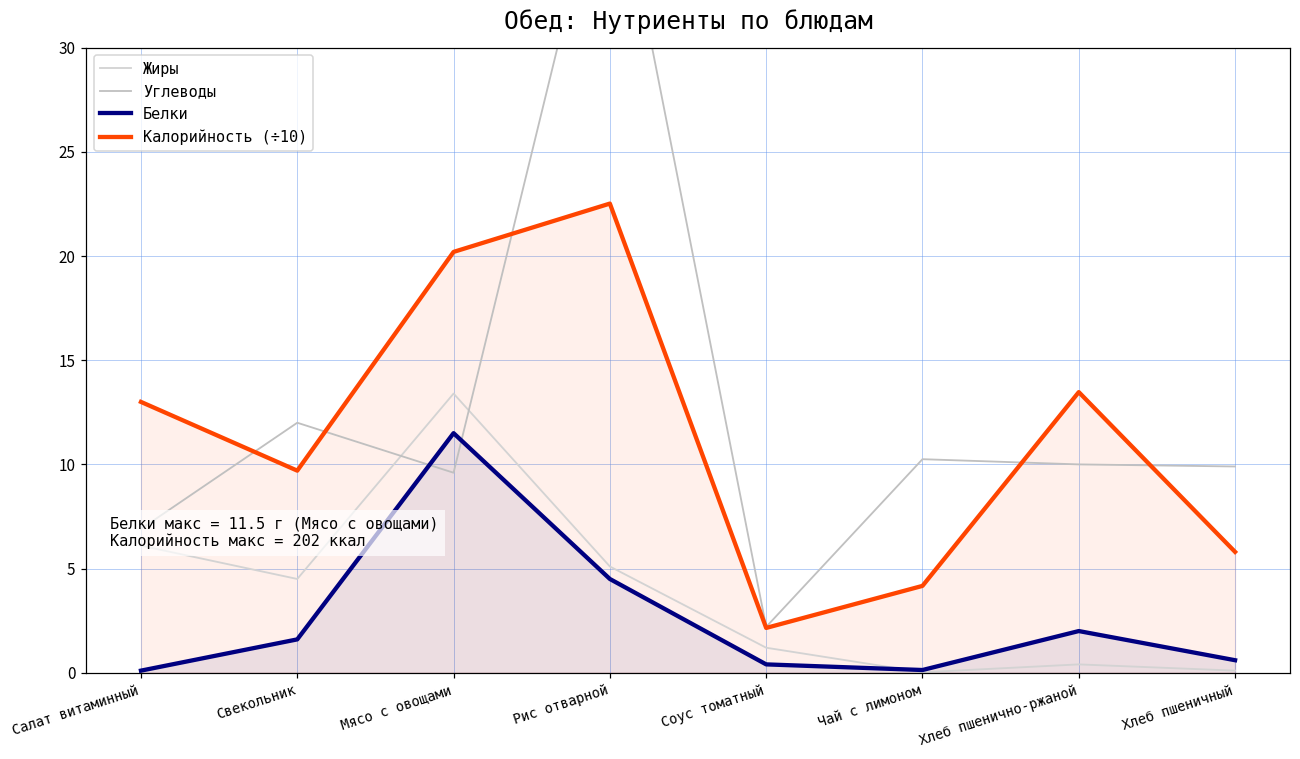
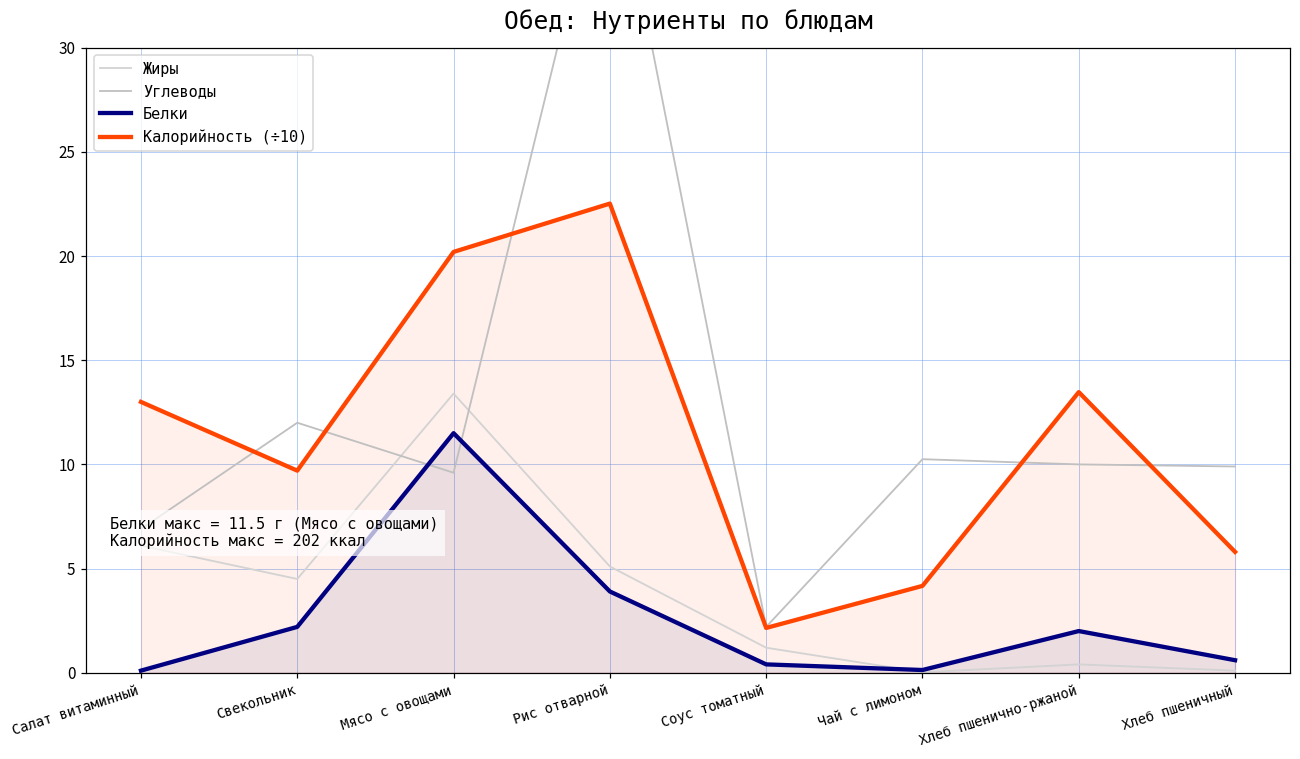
Белки, Свекольник: 1.6 -> 2.2
Белки, Рис отварной: 4.5 -> 3.9
